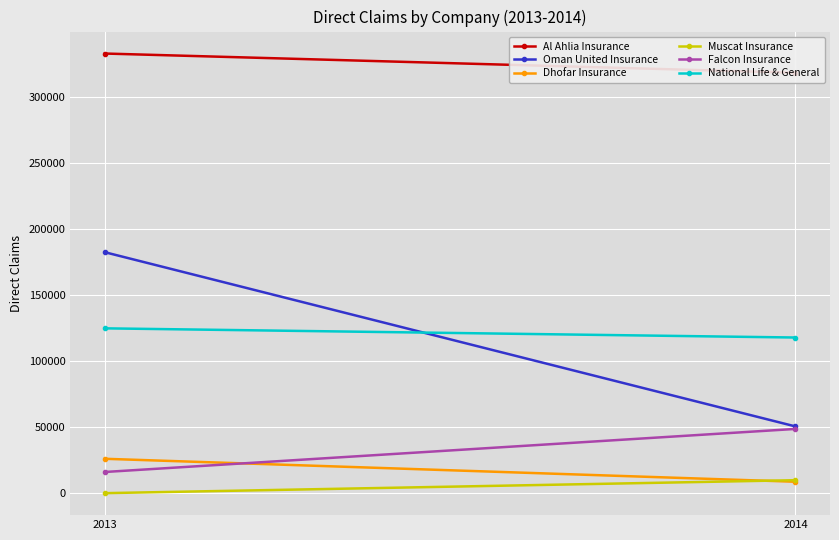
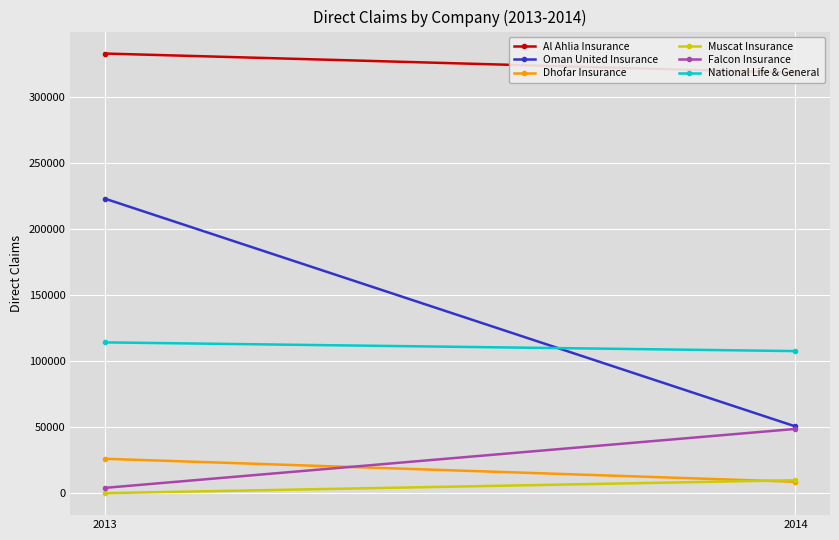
Oman United Insurance, 2013: 182000 -> 223000
Falcon Insurance, 2013: 16000 -> 4000
National Life & General, 2013: 125000 -> 114000
National Life & General, 2014: 118000 -> 108000
